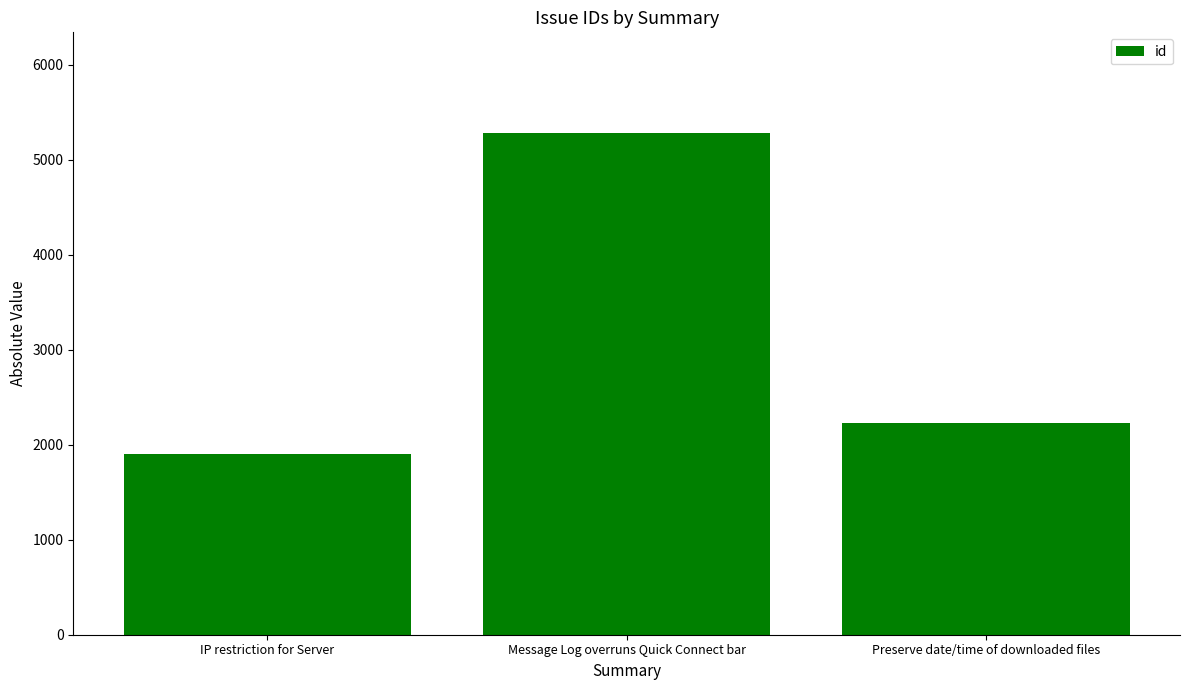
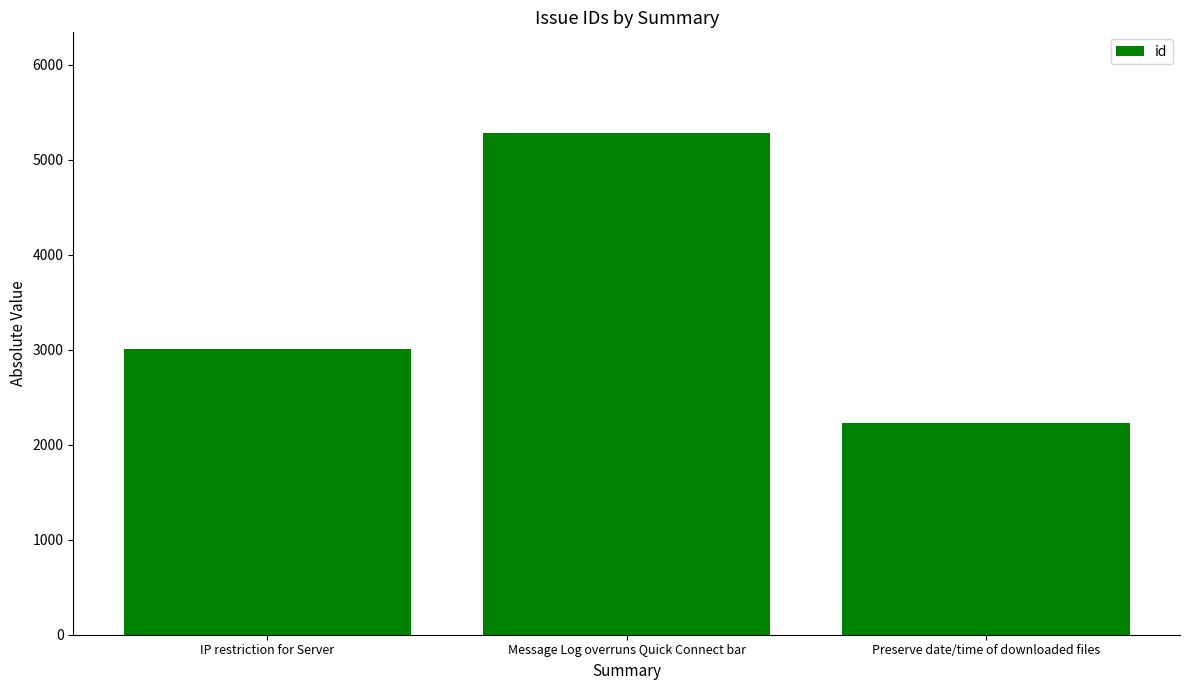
IP restriction for Server: 1900 -> 3000
